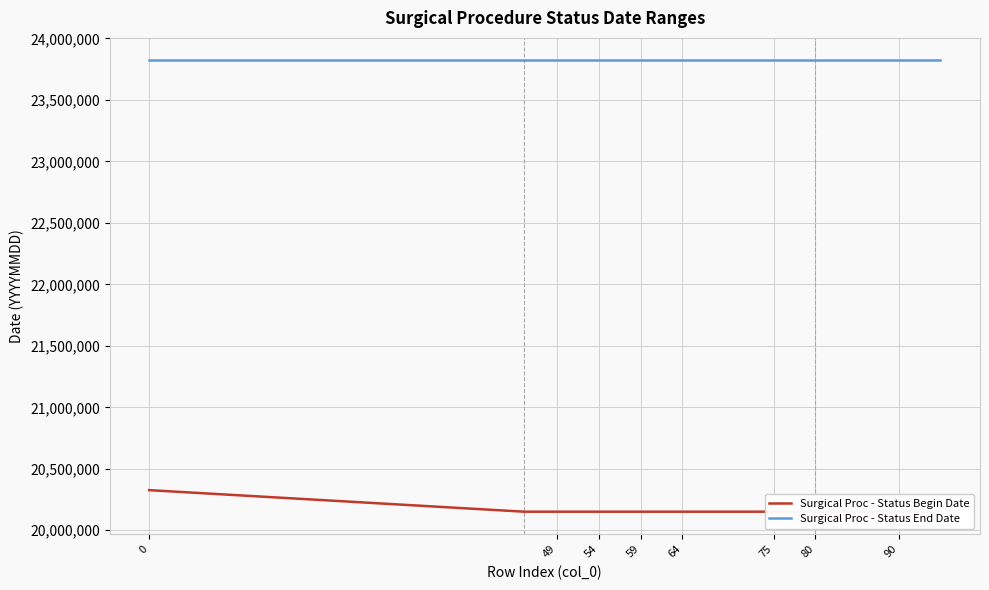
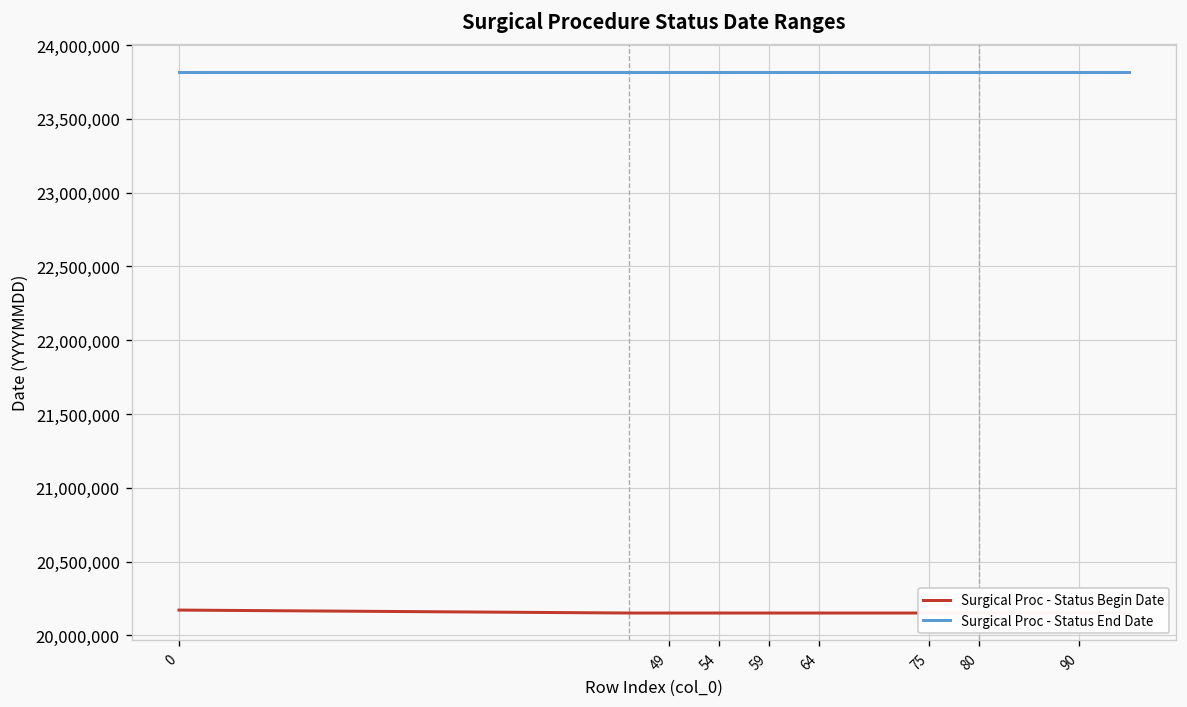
Surgical Proc - Status Begin Date, 0: 20,330,000 -> 20,170,000
